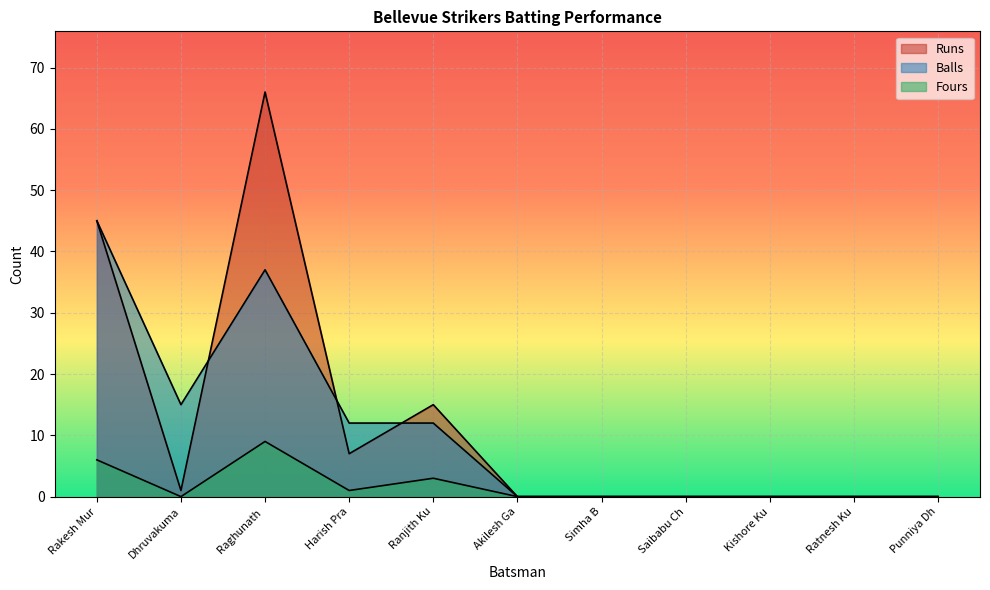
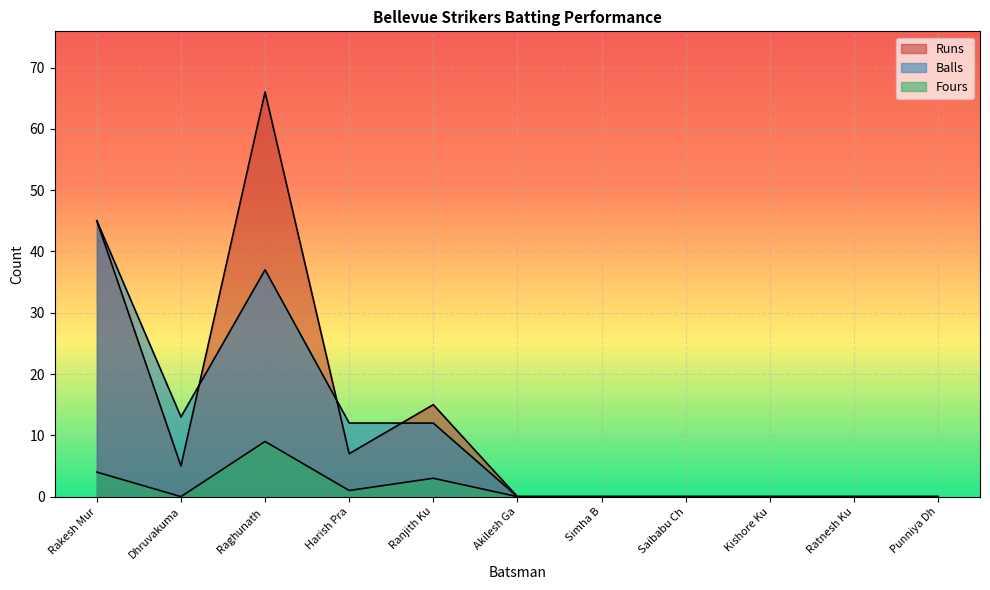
Fours, Rakesh Mur: 6 -> 4
Runs, Dhruvakuma: 1 -> 5
Balls, Dhruvakuma: 15 -> 13
